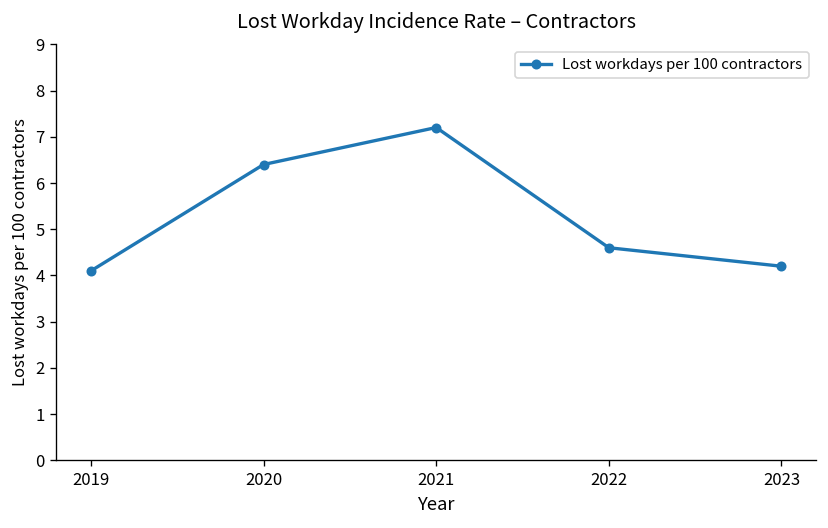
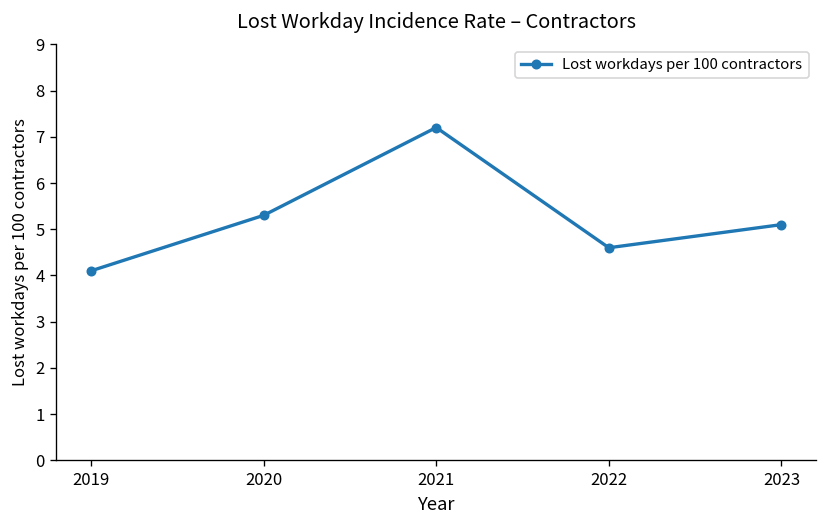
2020: 6.4 -> 5.3
2023: 4.2 -> 5.1
